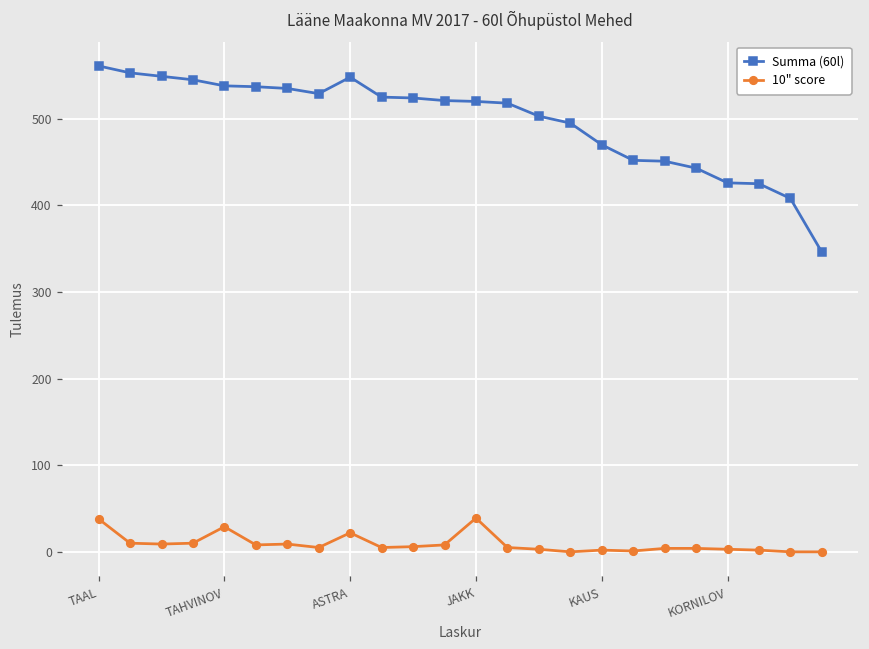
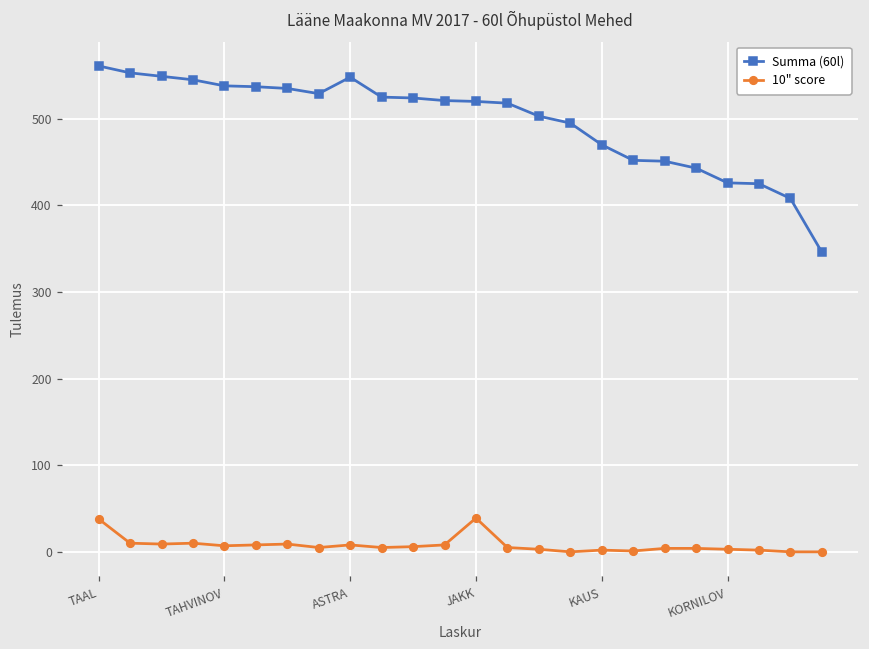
10" score, TAHVINOV: 30 -> 10
10" score, ASTRA: 20 -> 10
